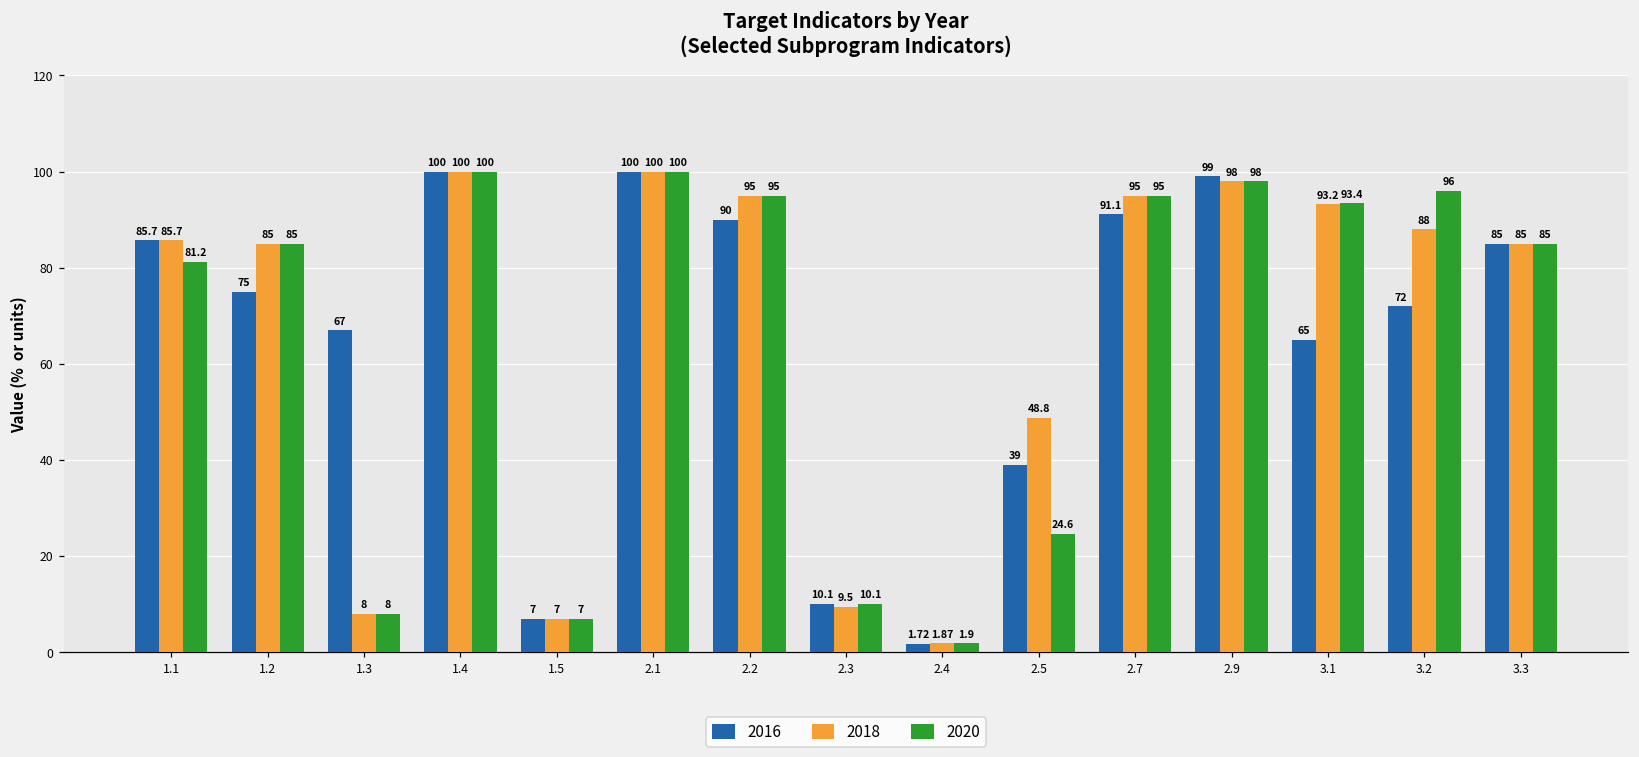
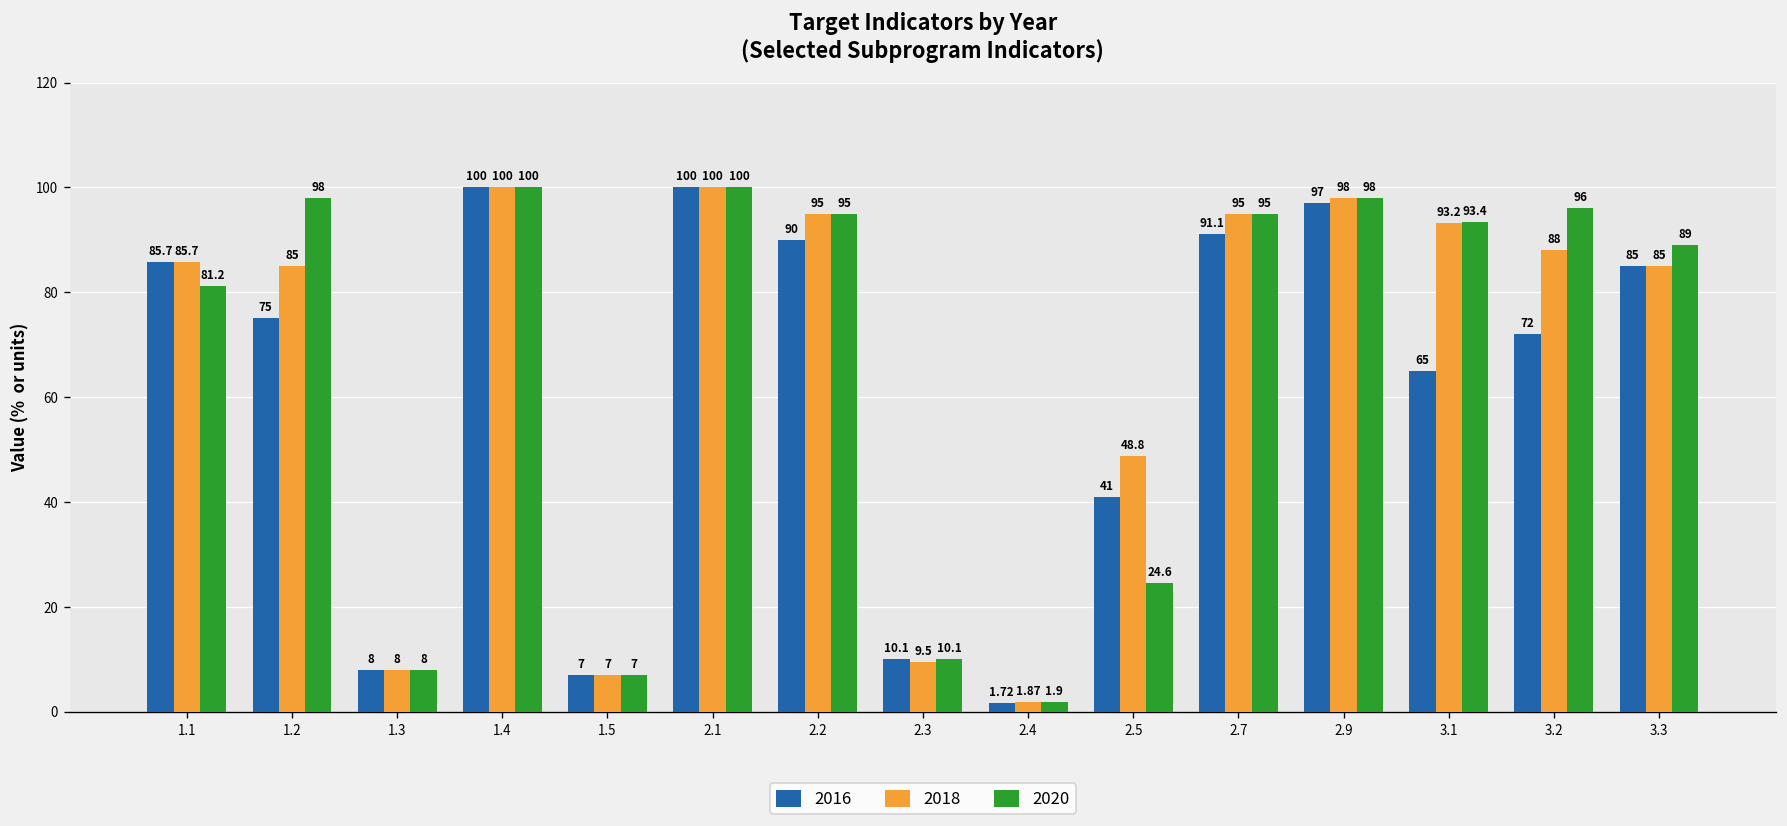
2020, 1.2: 85 -> 98
2016, 1.3: 67 -> 8
2016, 2.5: 39 -> 41
2016, 2.9: 99 -> 97
2020, 3.3: 85 -> 89
